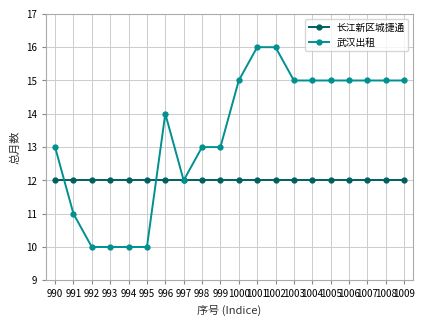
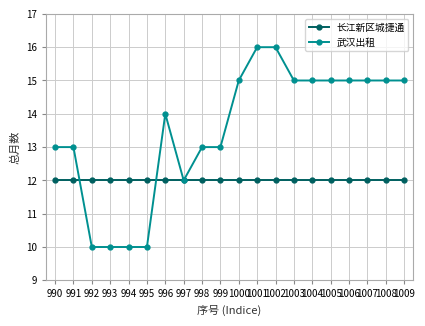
武汉出租, 991: 11 -> 13
